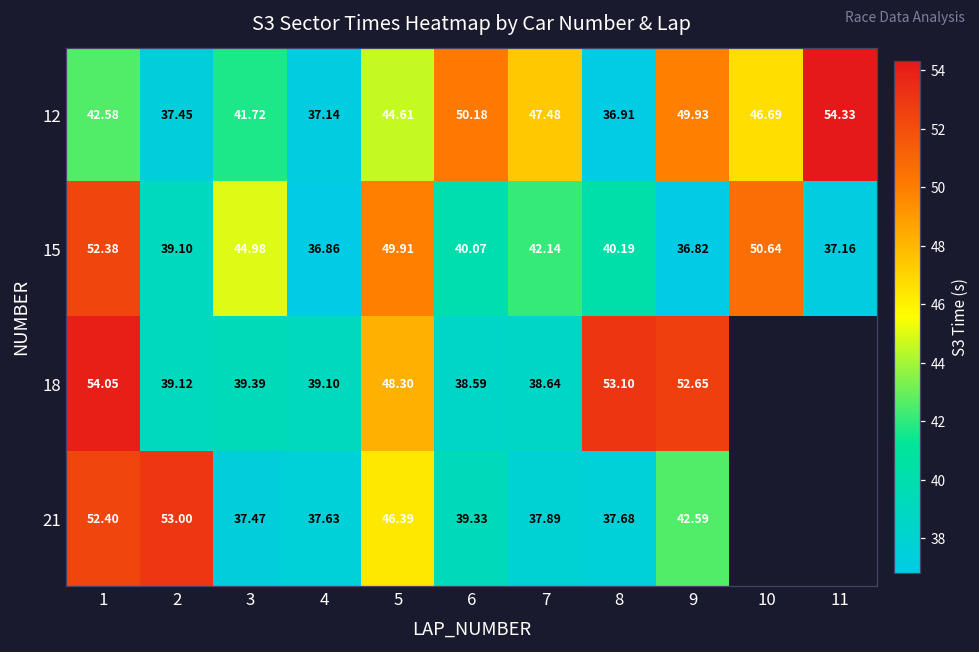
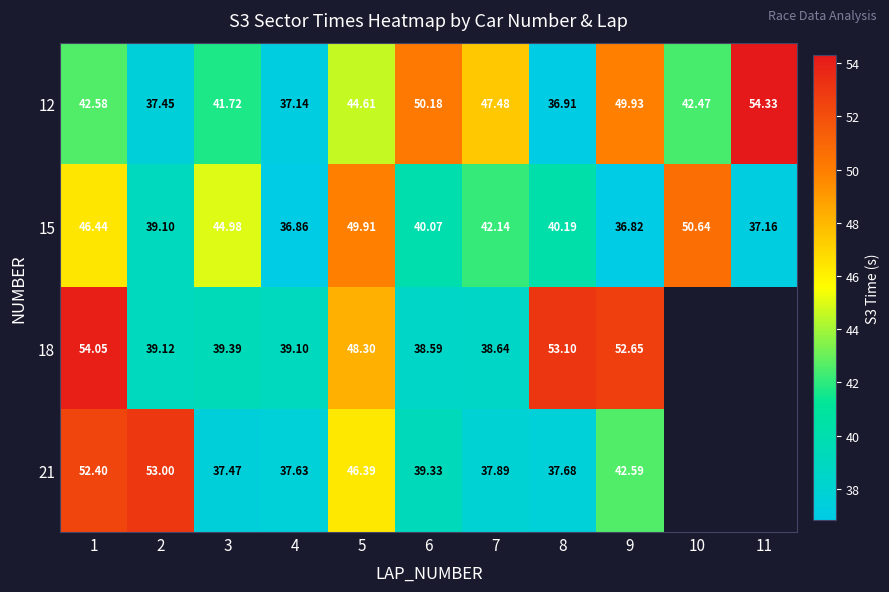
12, 10: 46.69 -> 42.47
15, 1: 52.38 -> 46.44
